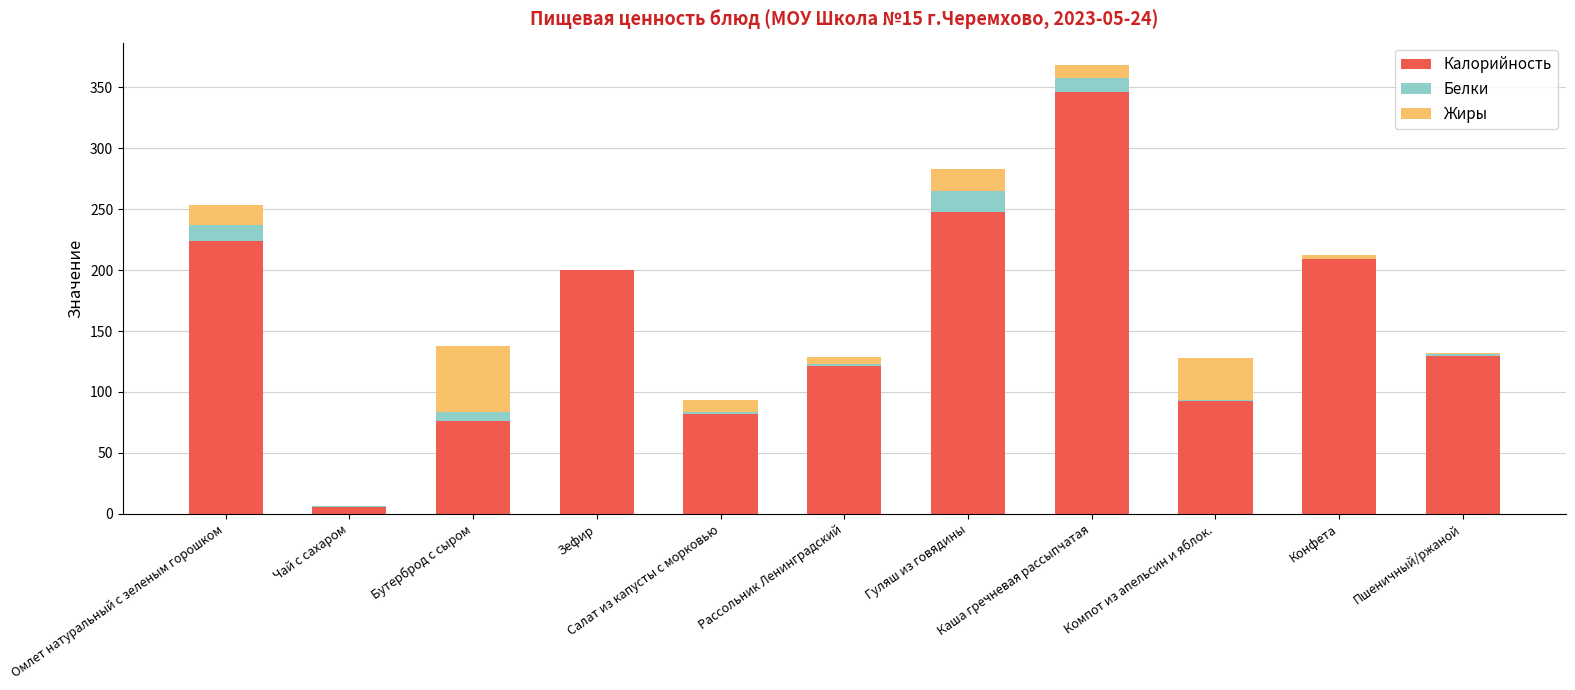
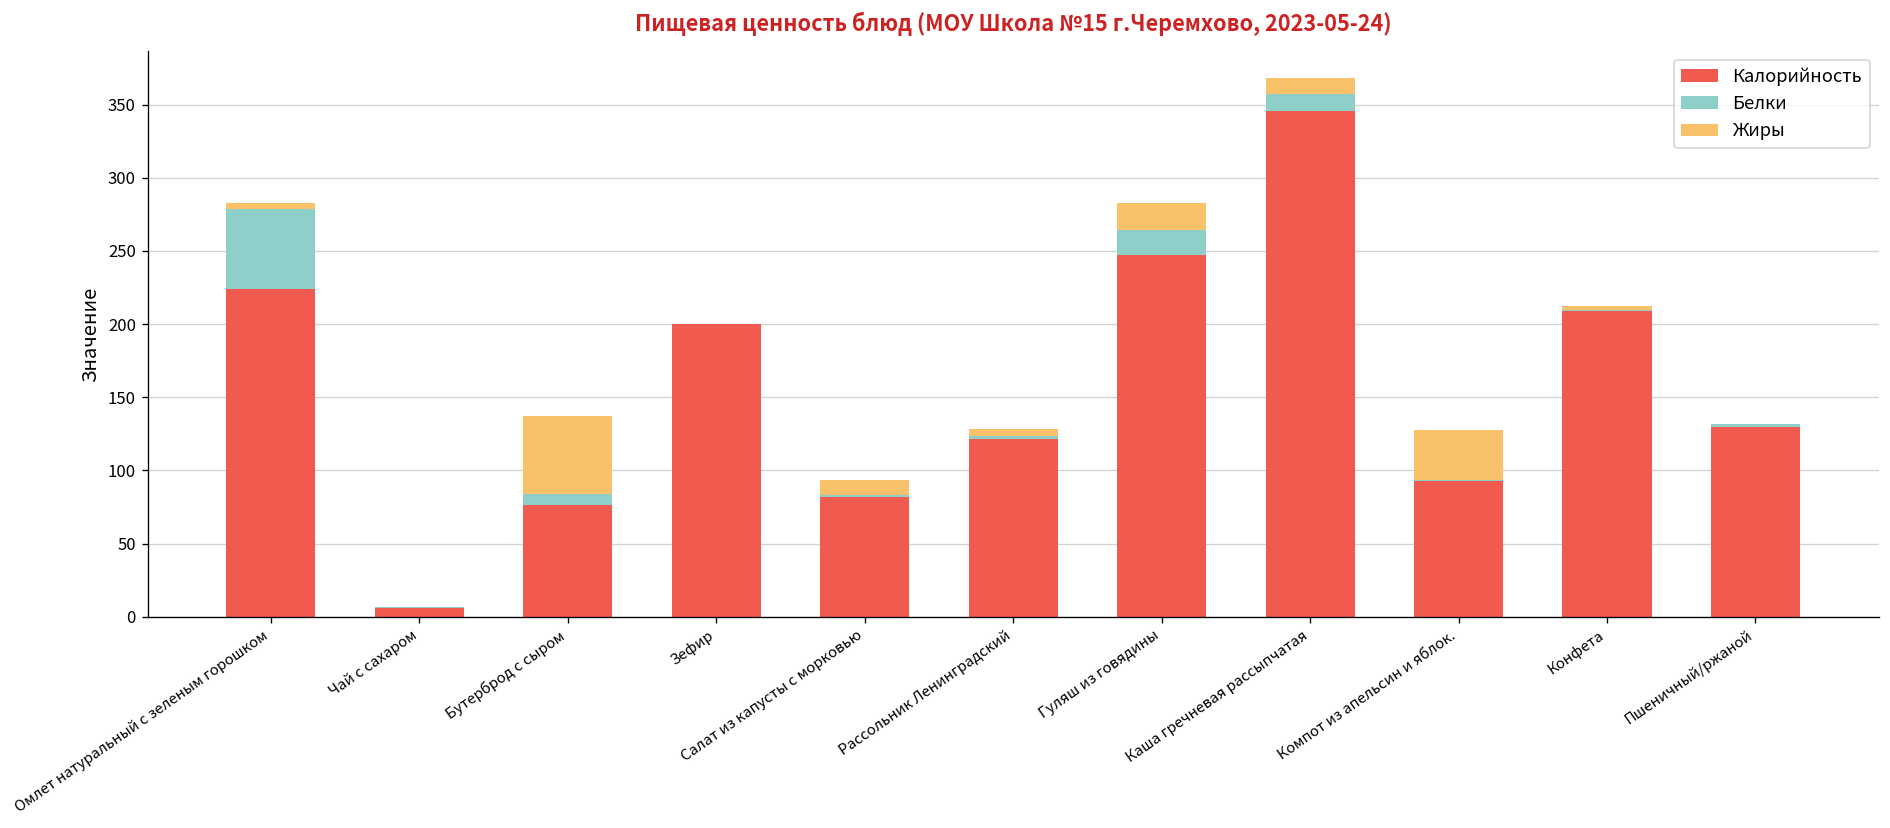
Белки, Омлет натуральный с зеленым горошком: 13 -> 55
Жиры, Омлет натуральный с зеленым горошком: 16 -> 4
